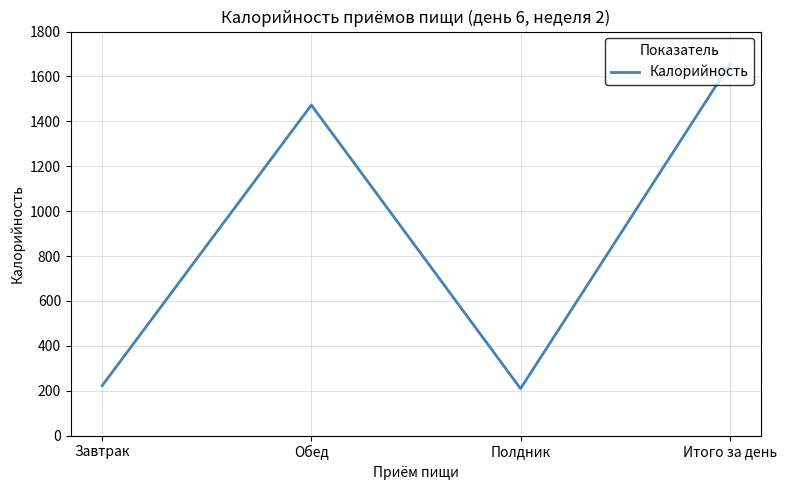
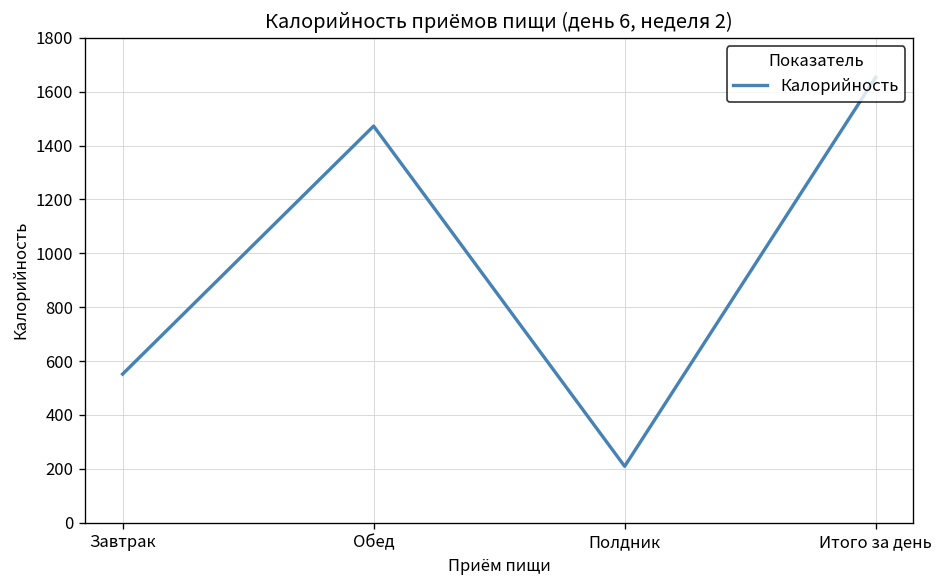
Завтрак: 220 -> 550
